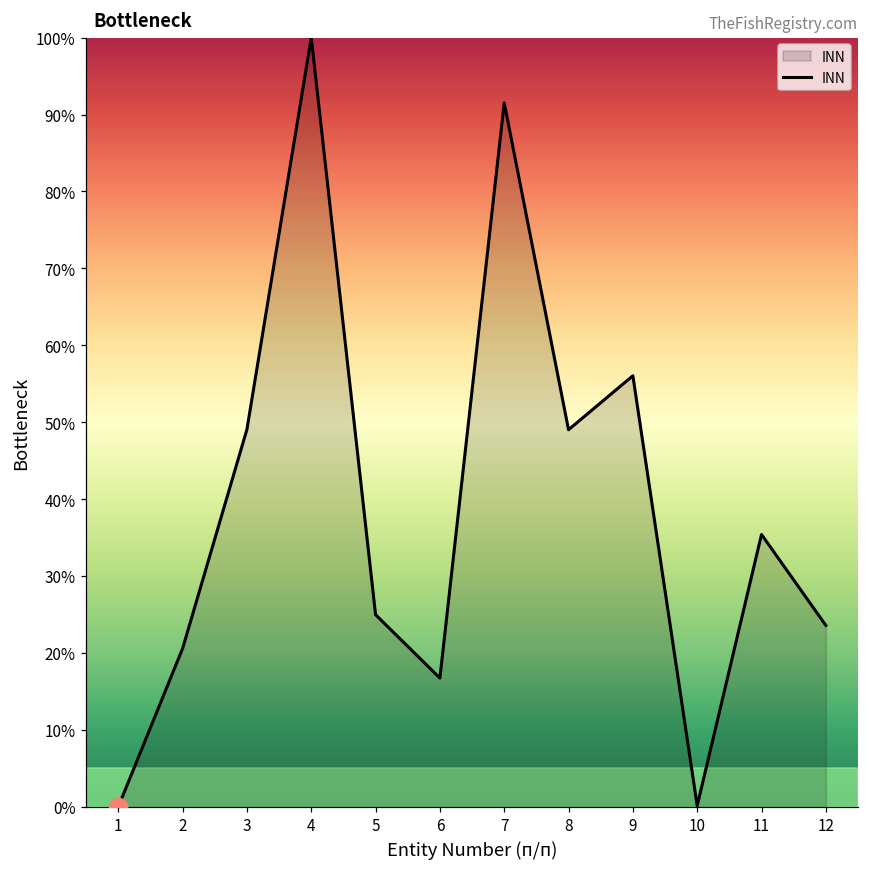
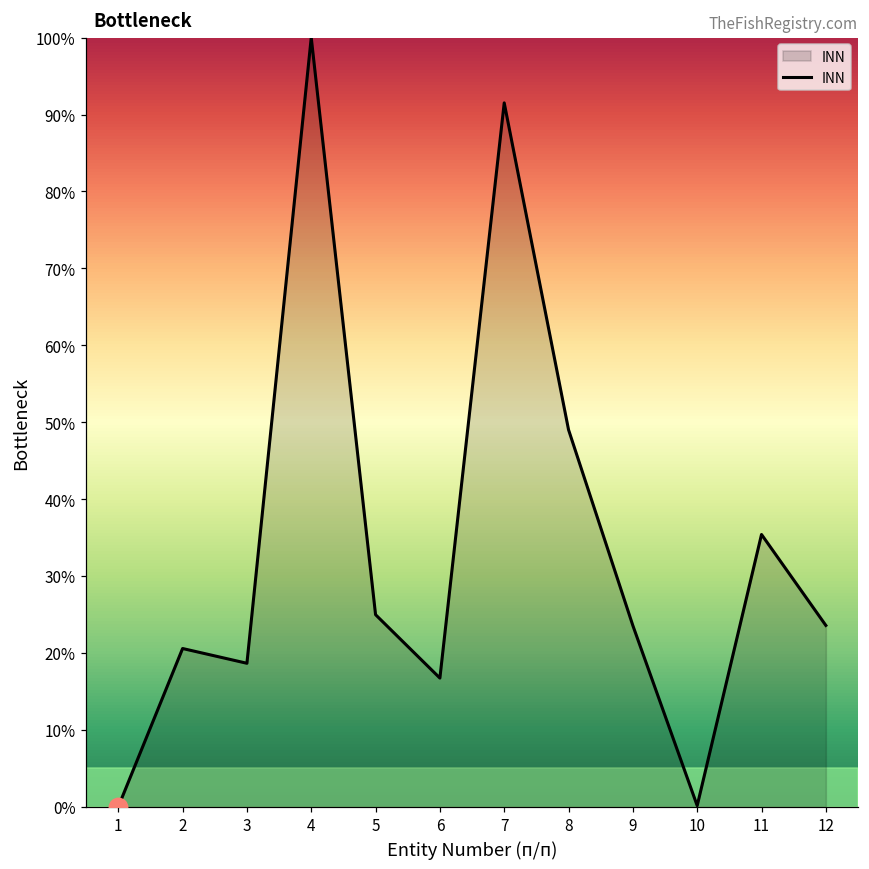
INN, 3: 49% -> 19%
INN, 9: 56% -> 24%
